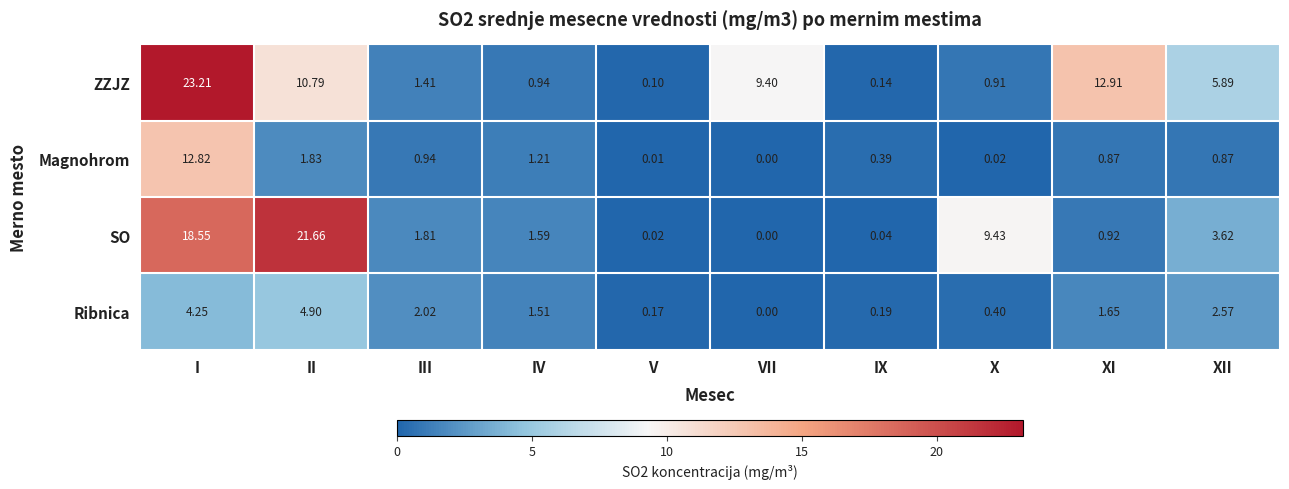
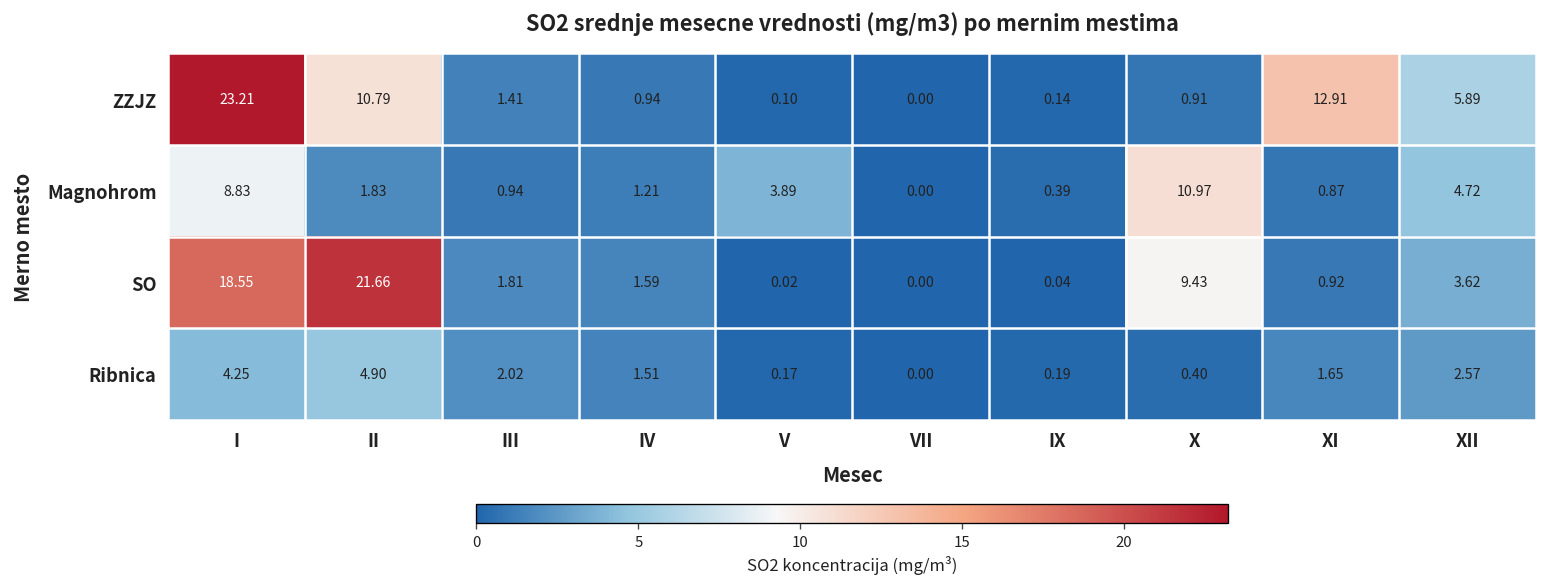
ZZJZ, VII: 9.40 -> 0.00
Magnohrom, I: 12.82 -> 8.83
Magnohrom, V: 0.01 -> 3.89
Magnohrom, X: 0.02 -> 10.97
Magnohrom, XII: 0.87 -> 4.72
